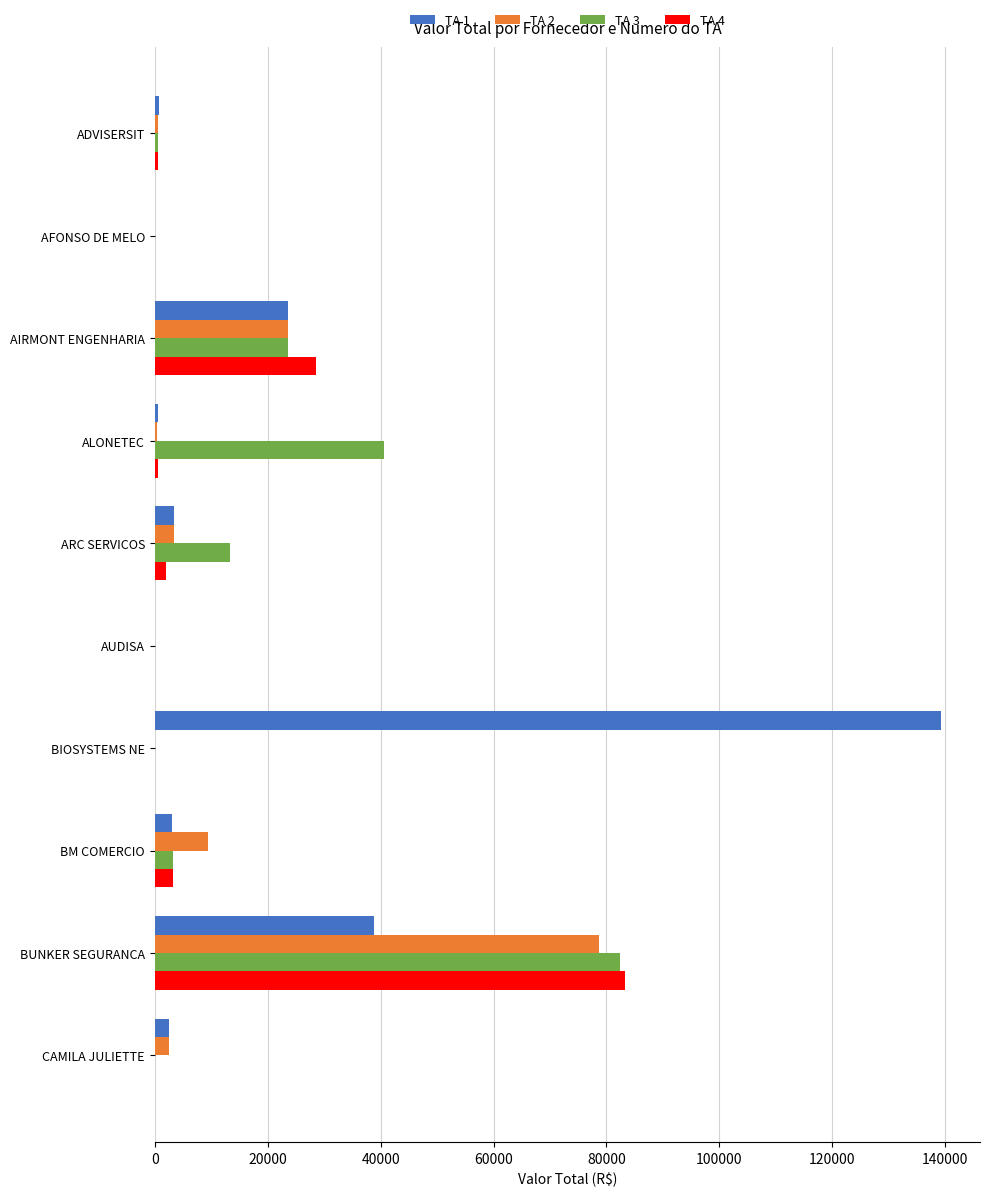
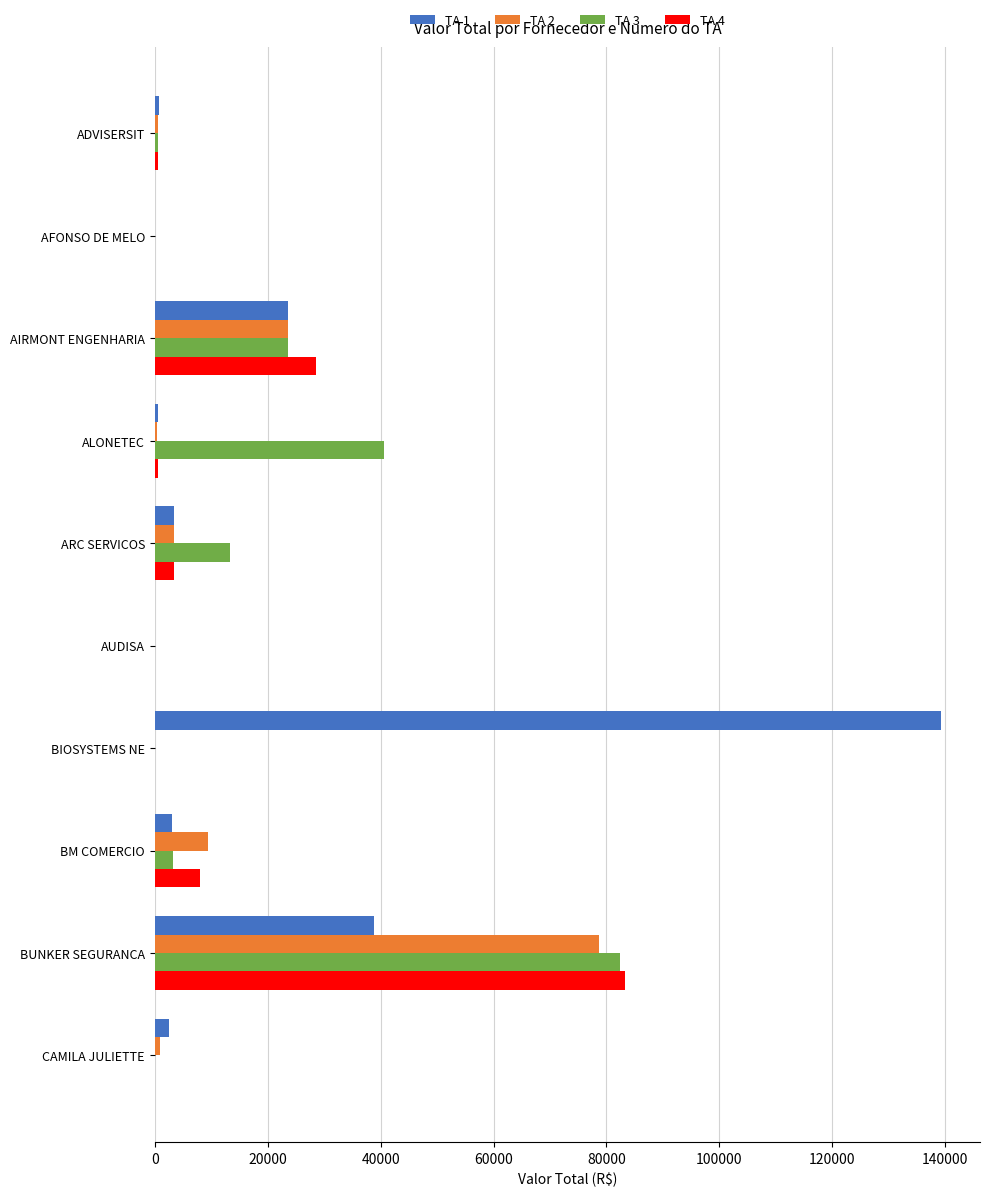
TA 4, ARC SERVICOS: 2000 -> 4000
TA 4, BM COMERCIO: 3000 -> 8000
TA 2, CAMILA JULIETTE: 2000 -> 1000
